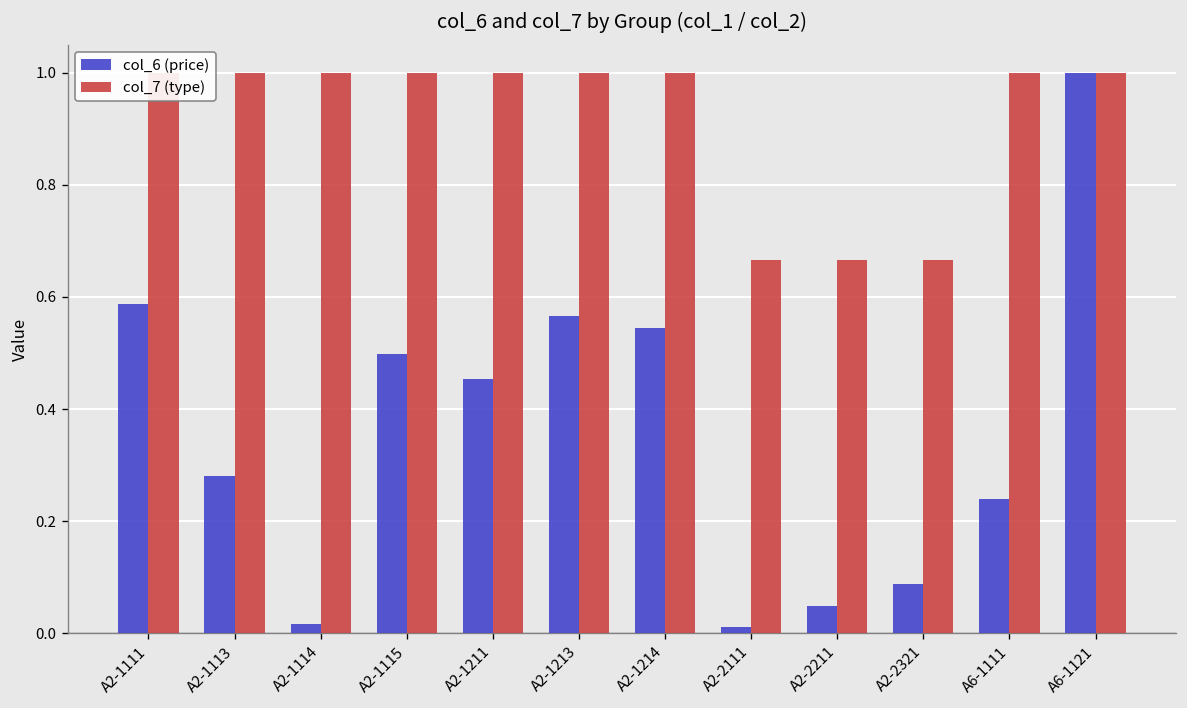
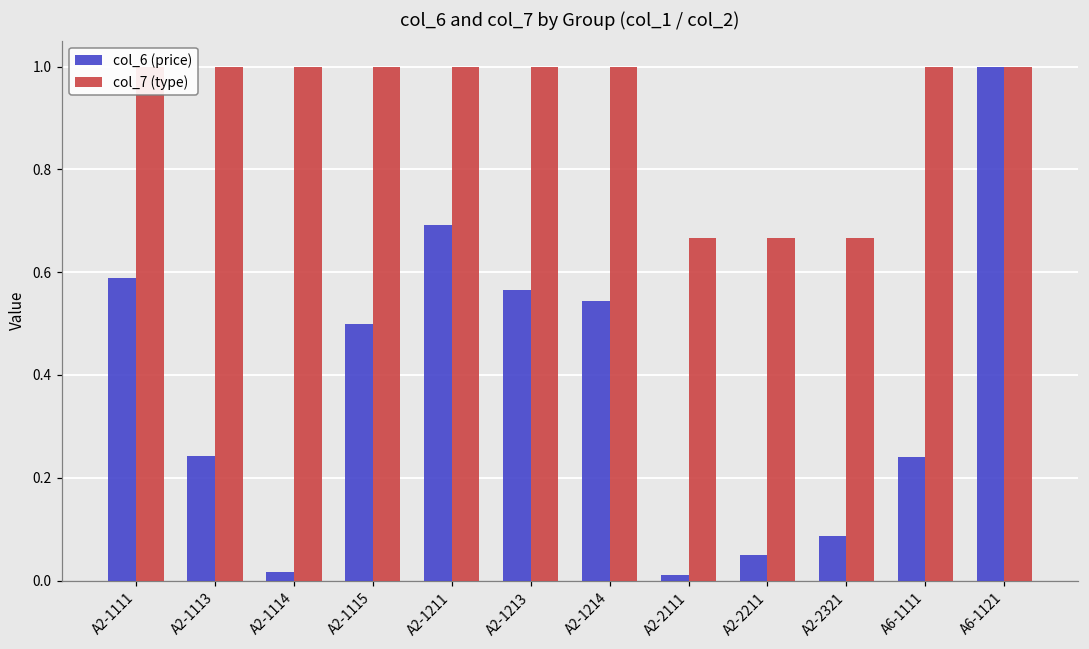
col_6 (price), A2-1113: 0.28 -> 0.24
col_6 (price), A2-1211: 0.45 -> 0.69
